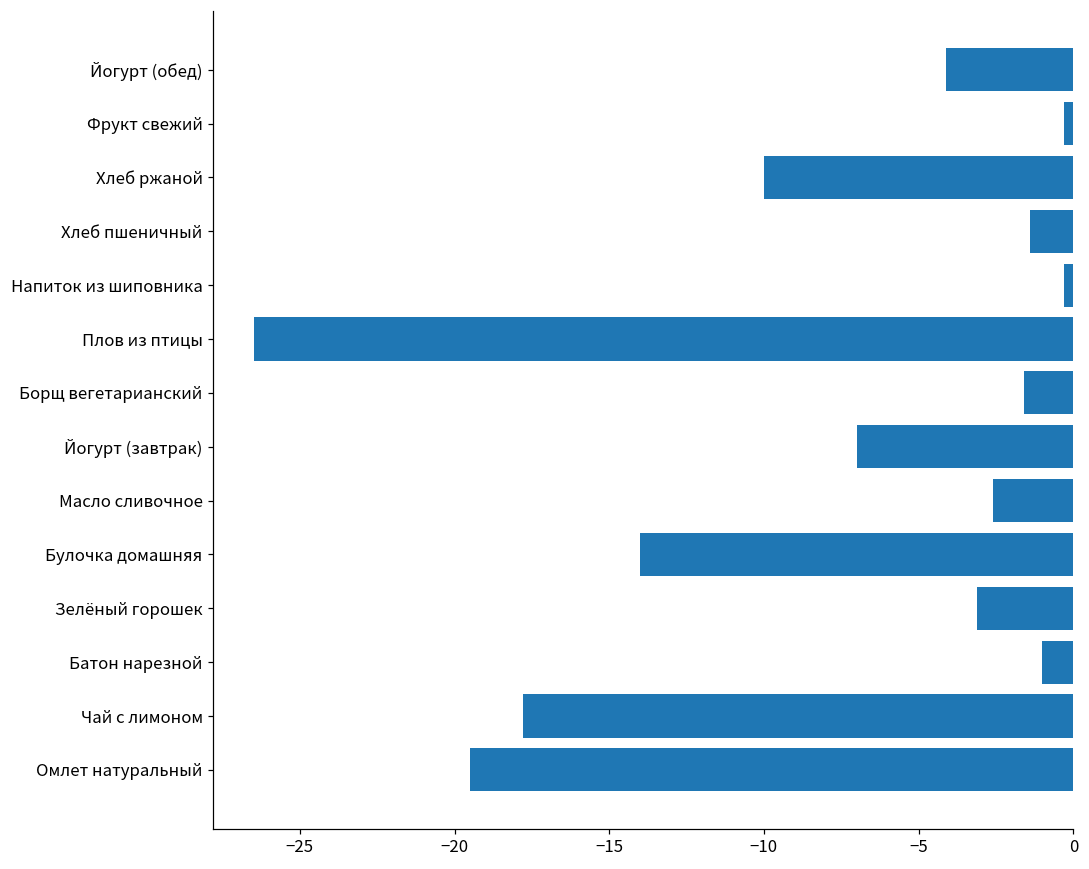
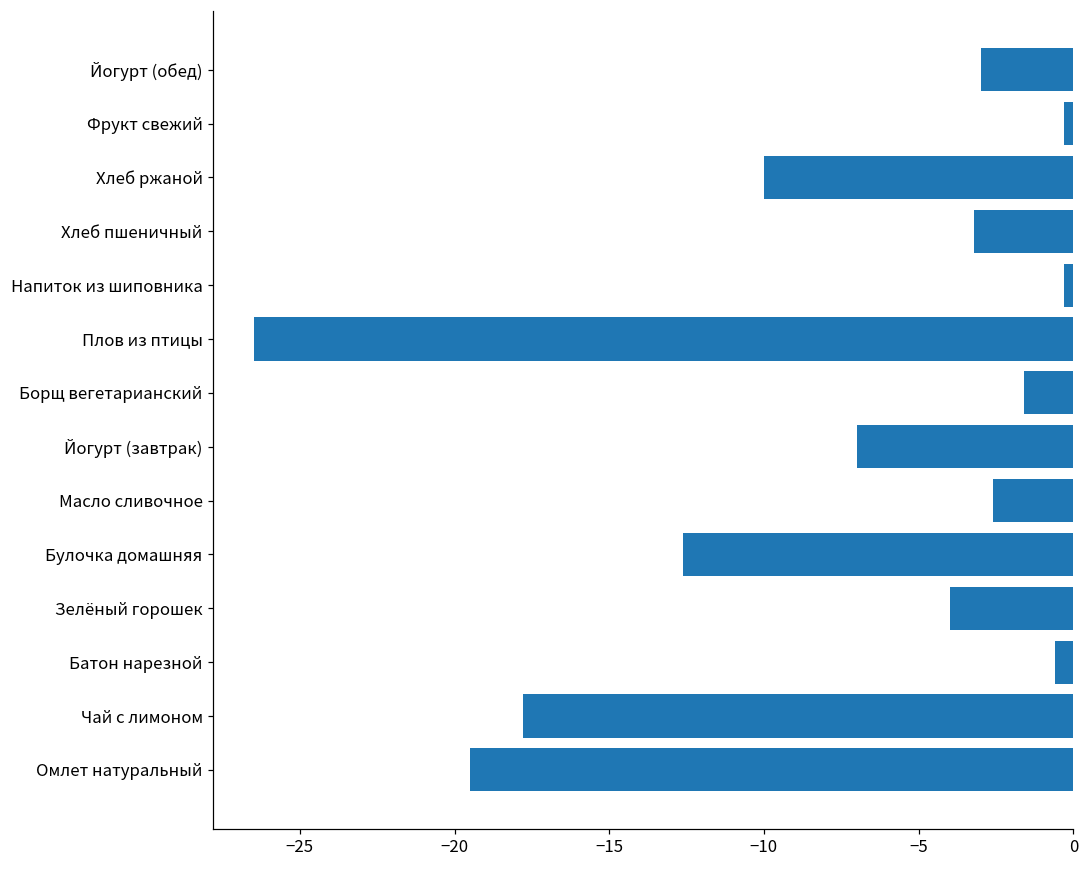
Йогурт (обед): -4.1 -> -3.0
Хлеб пшеничный: -1.4 -> -3.2
Булочка домашняя: -14.0 -> -12.6
Зелёный горошек: -3.1 -> -4.0
Батон нарезной: -1.0 -> -0.6
